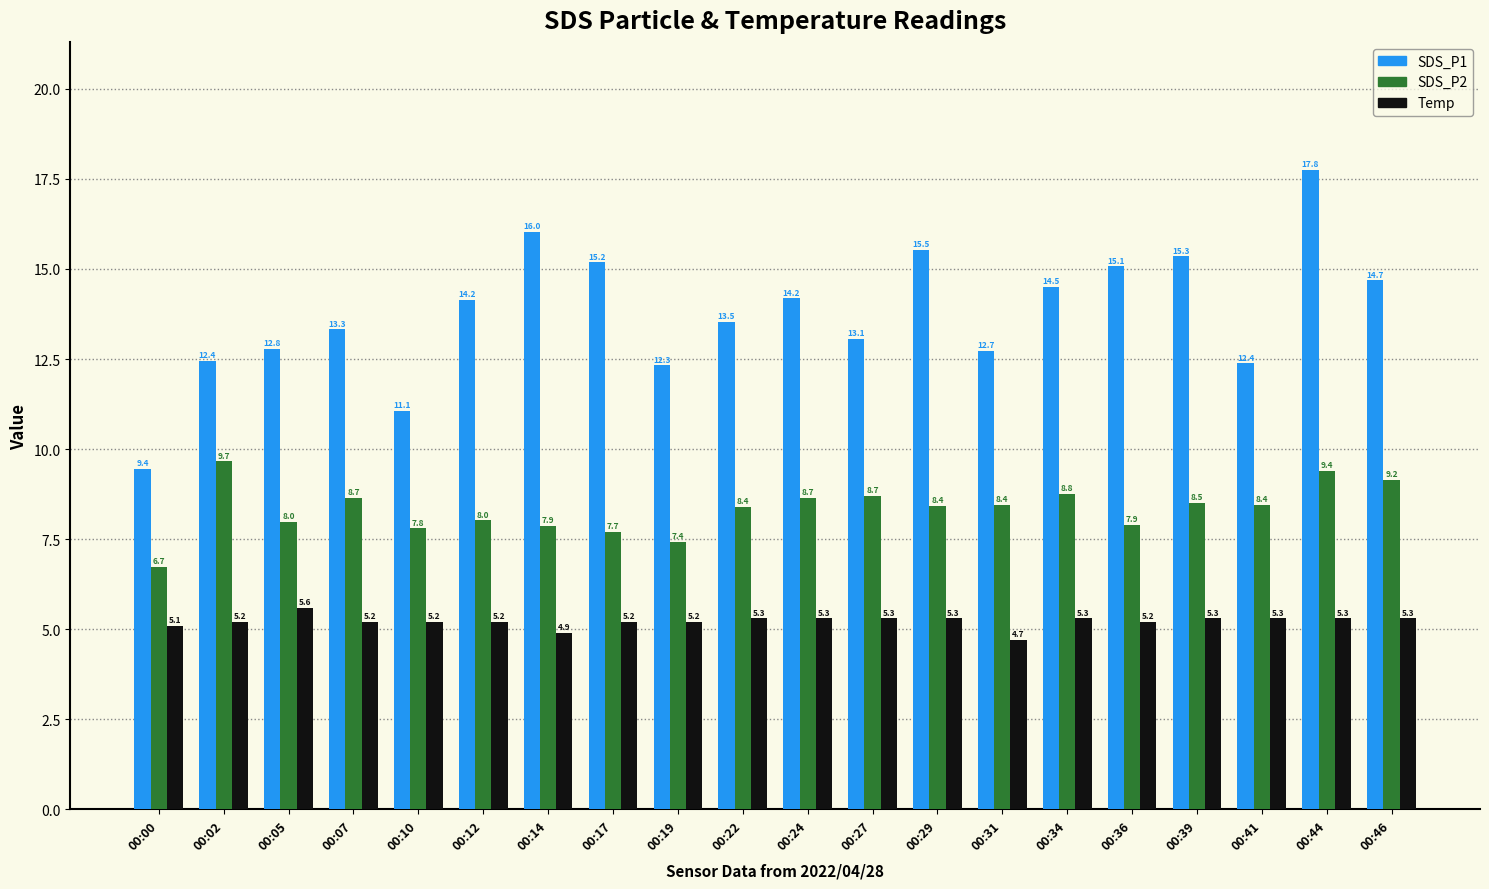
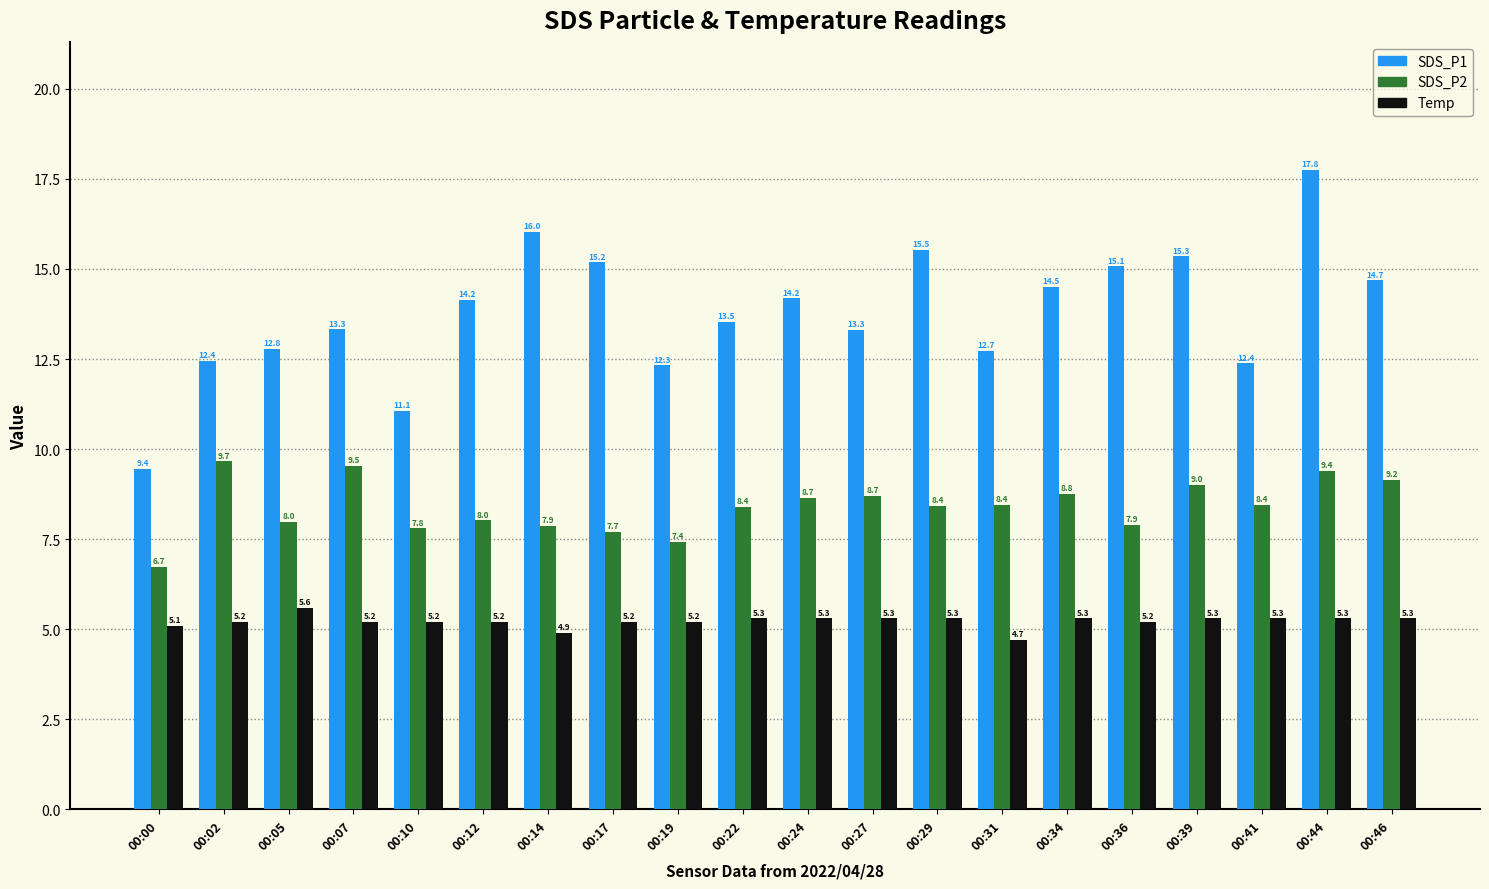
SDS_P2, 00:07: 8.7 -> 9.5
SDS_P1, 00:27: 13.1 -> 13.3
SDS_P2, 00:39: 8.5 -> 9.0
